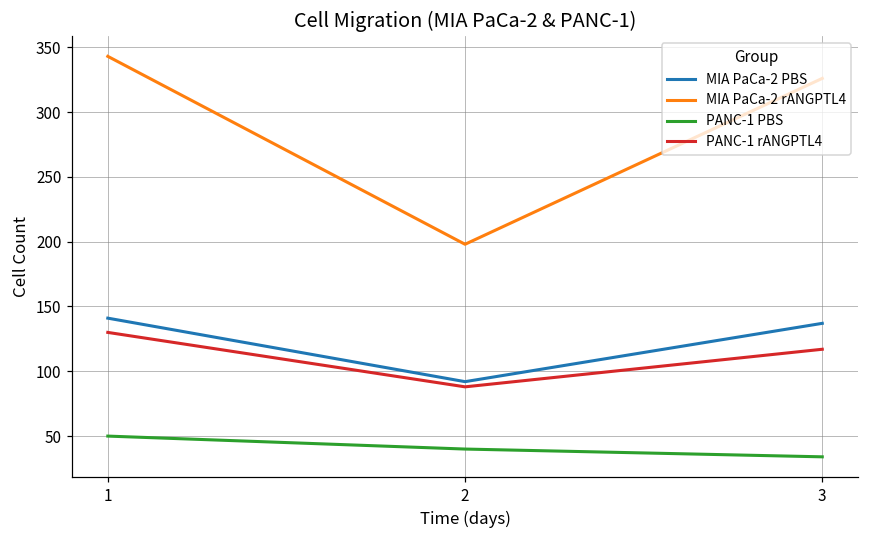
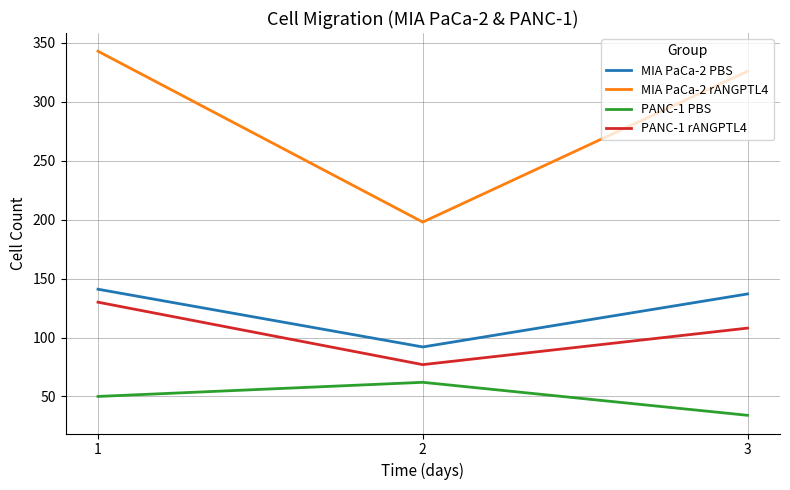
PANC-1 PBS, 2: 40 -> 62
PANC-1 rANGPTL4, 2: 88 -> 77
PANC-1 rANGPTL4, 3: 117 -> 108
